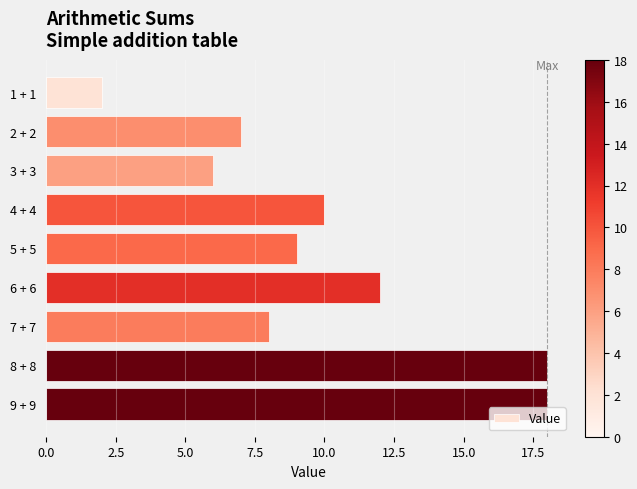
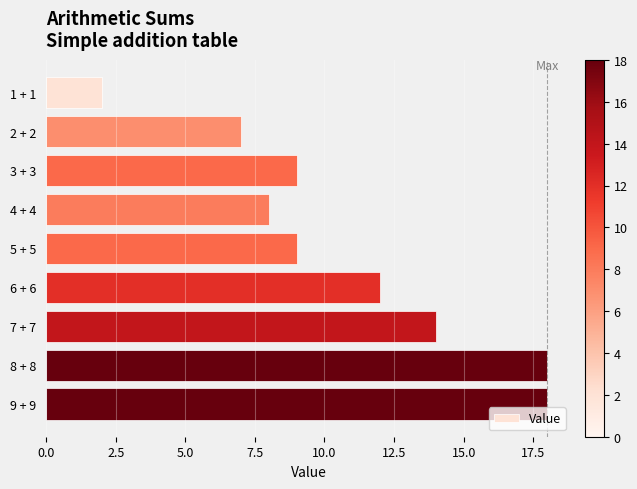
3 + 3: 6 -> 9
4 + 4: 10 -> 8
7 + 7: 8 -> 14
